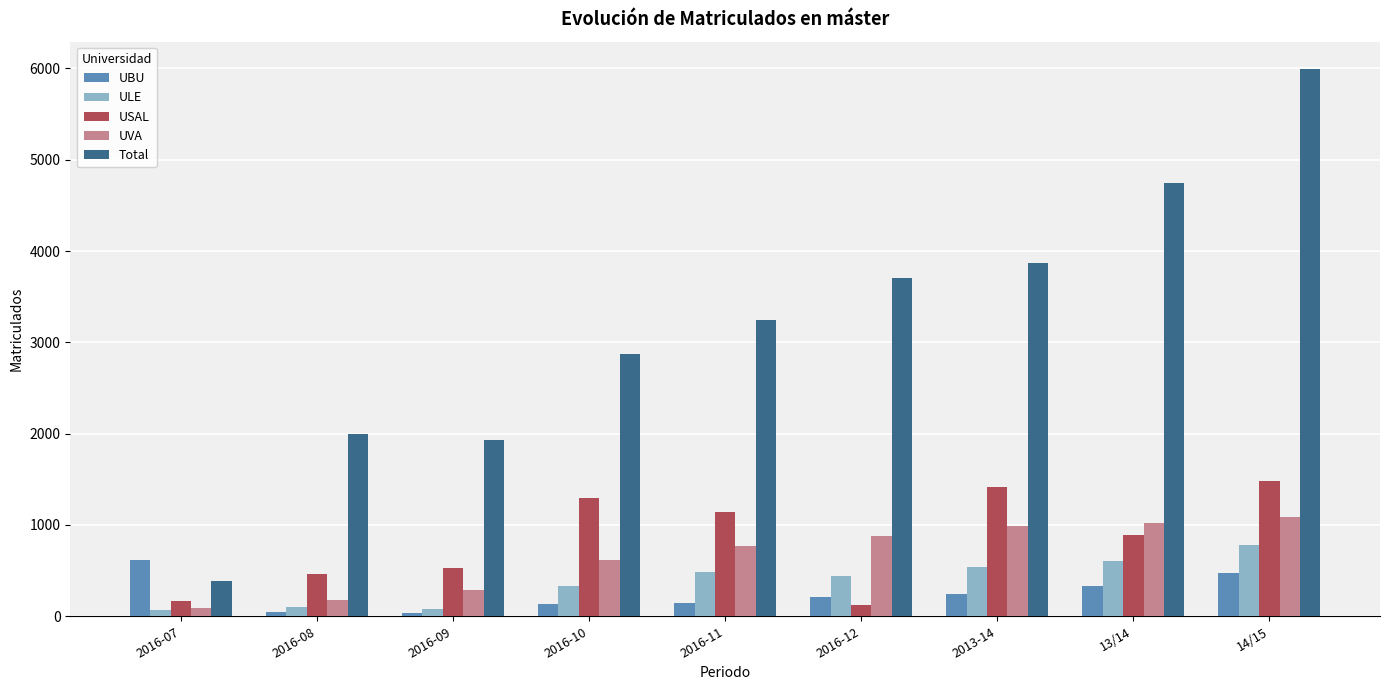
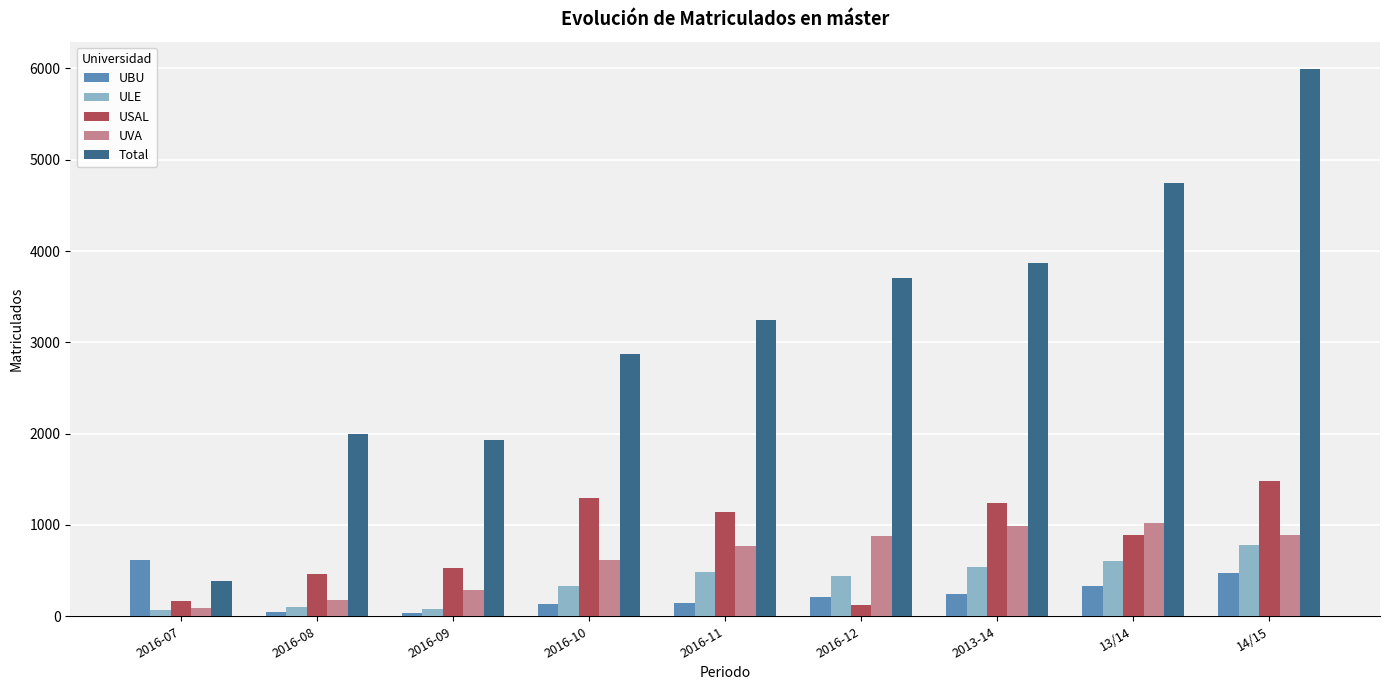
USAL, 2013-14: 1400 -> 1200
UVA, 14/15: 1100 -> 900
